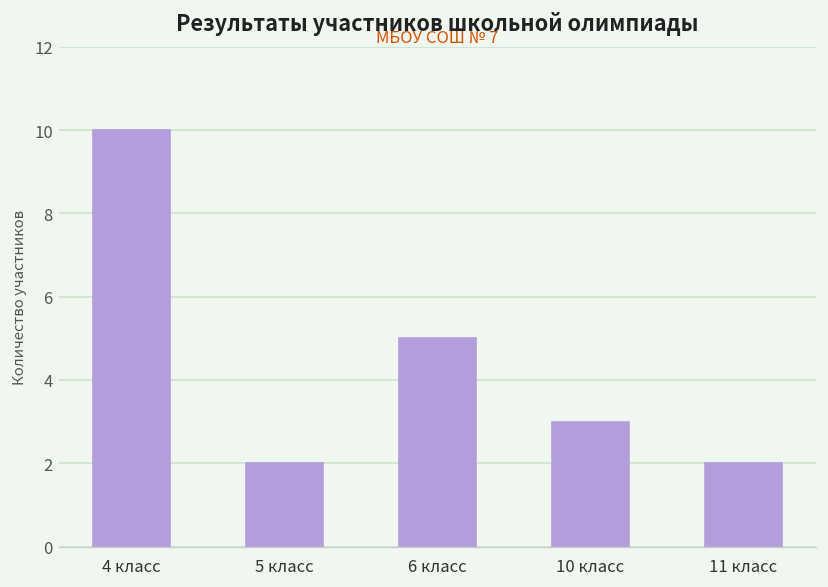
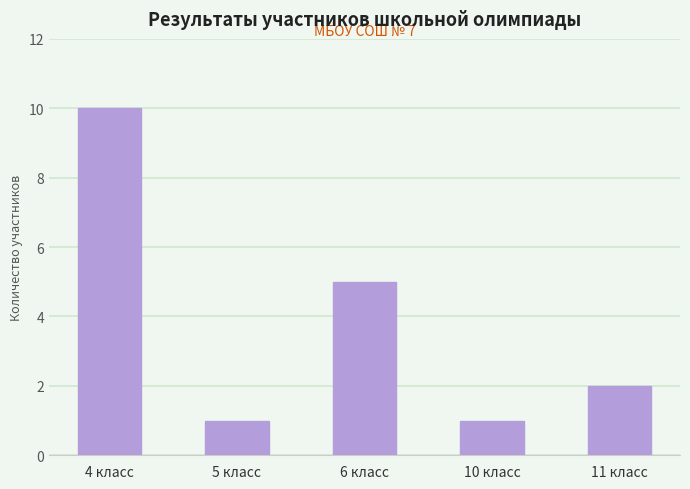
5 класс: 2 -> 1
10 класс: 3 -> 1
